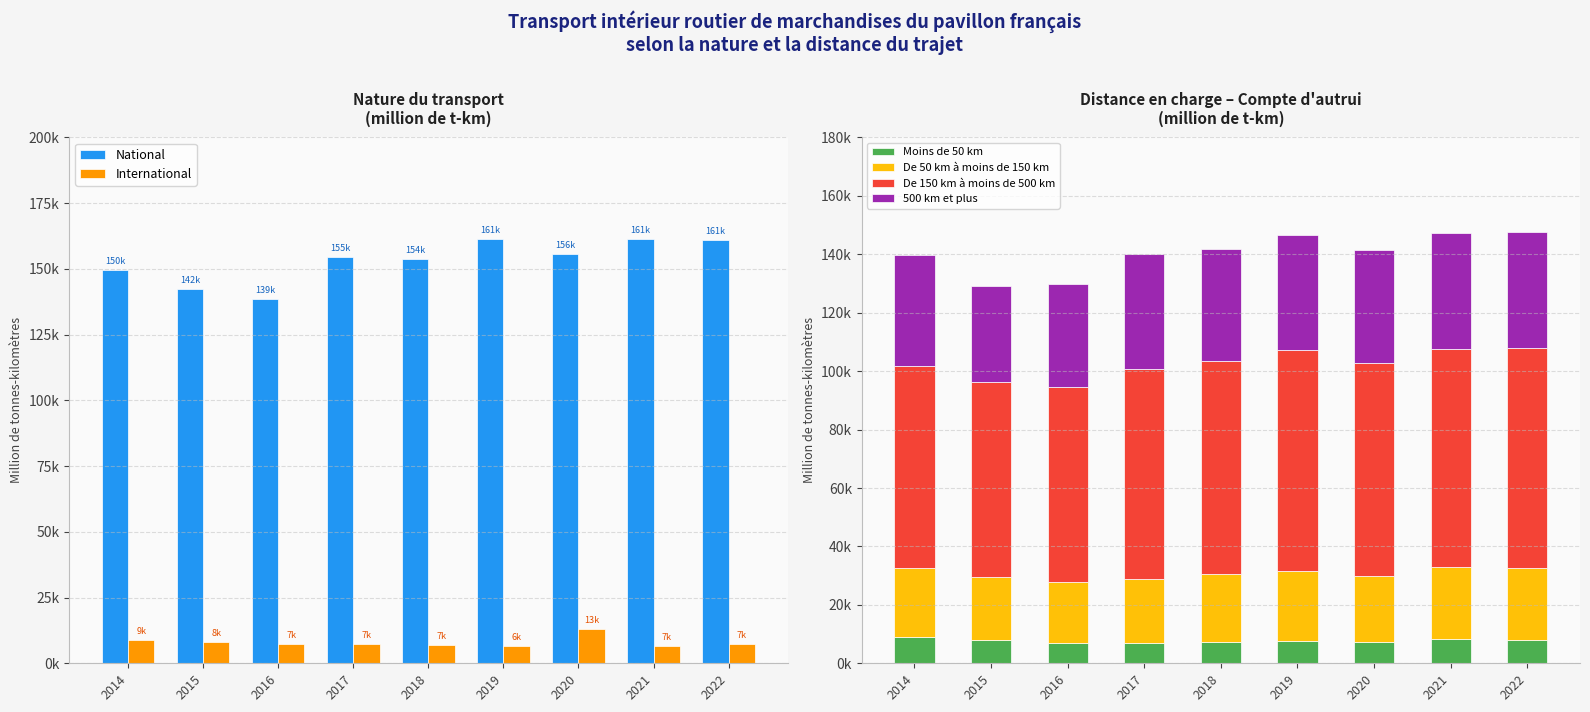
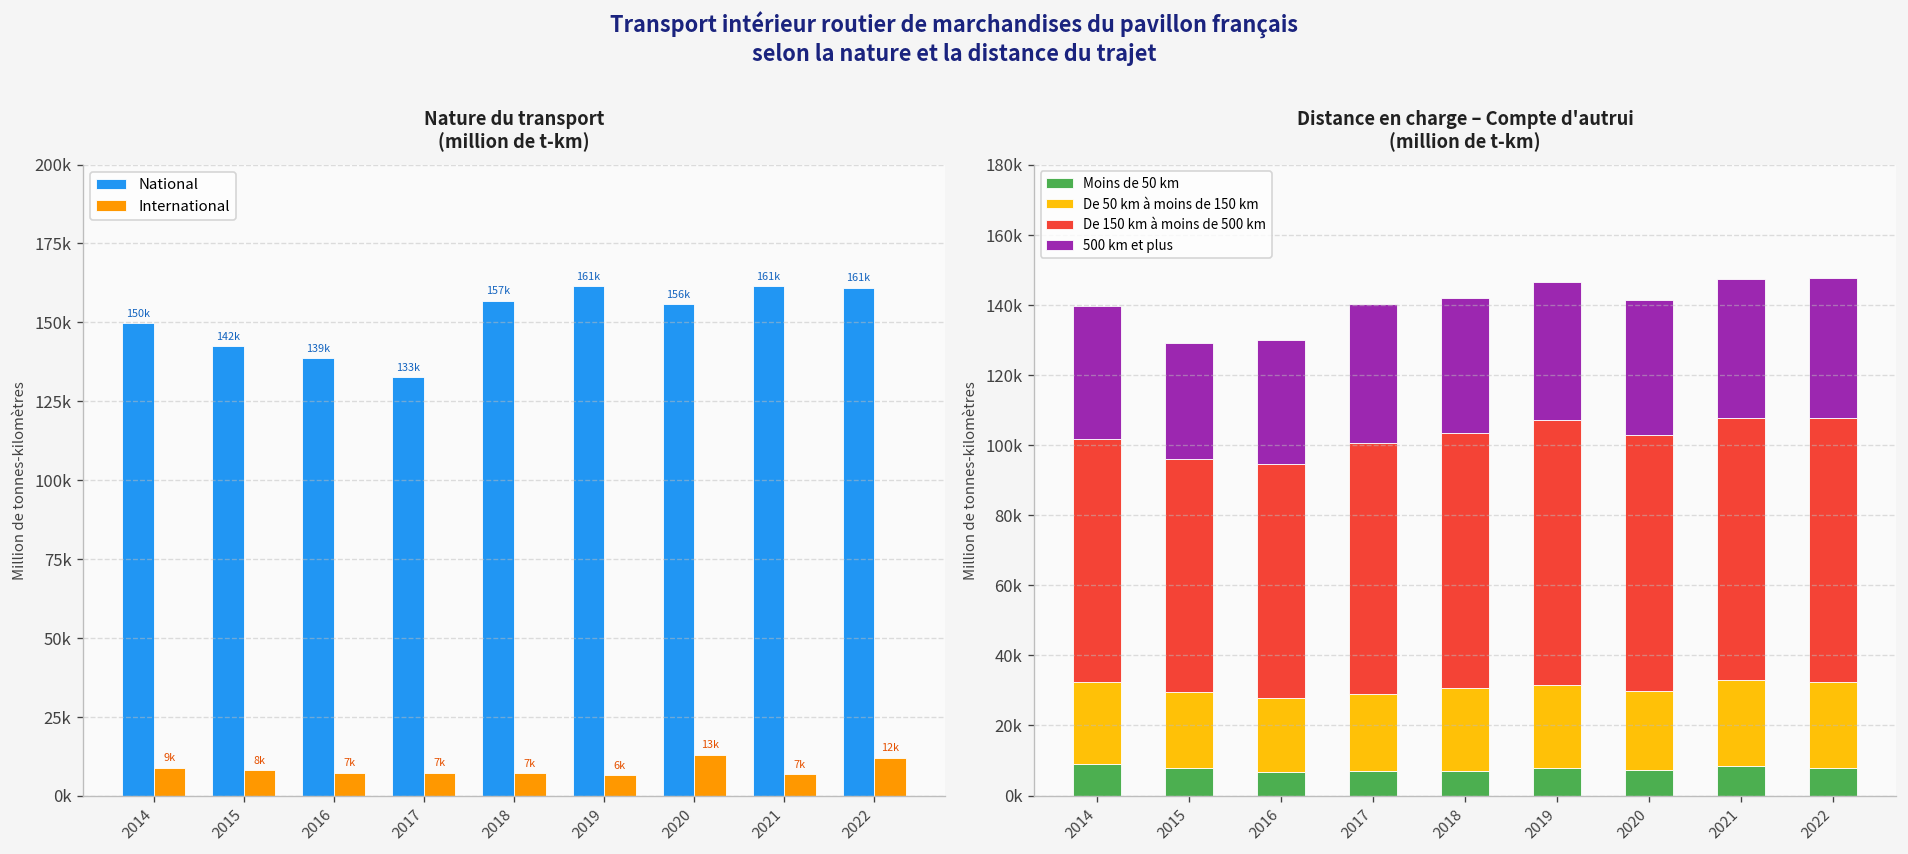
Nature du transport (million de t-km), National, 2017: 155k -> 133k
Nature du transport (million de t-km), National, 2018: 154k -> 157k
Nature du transport (million de t-km), International, 2022: 7k -> 12k
